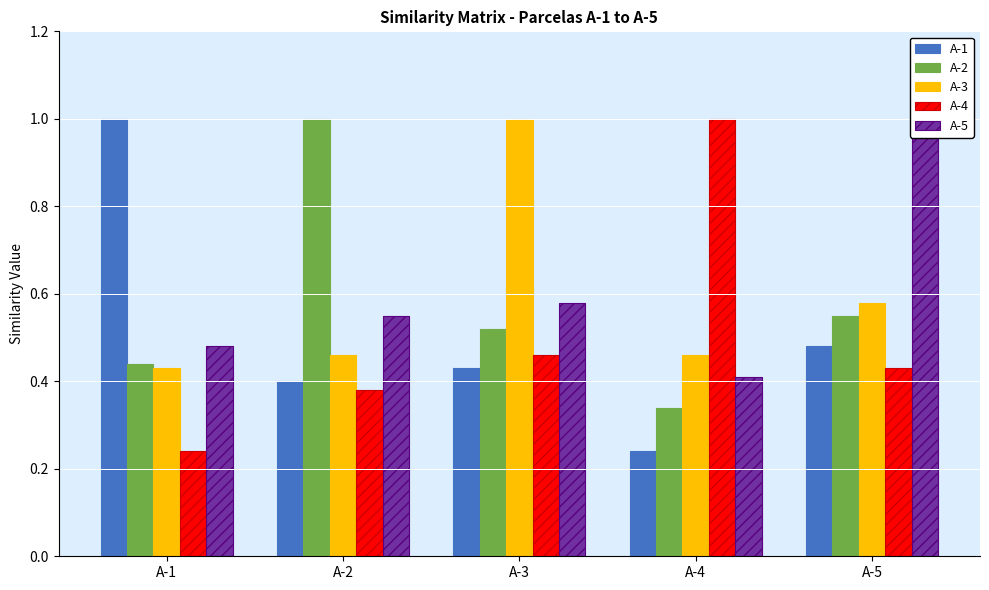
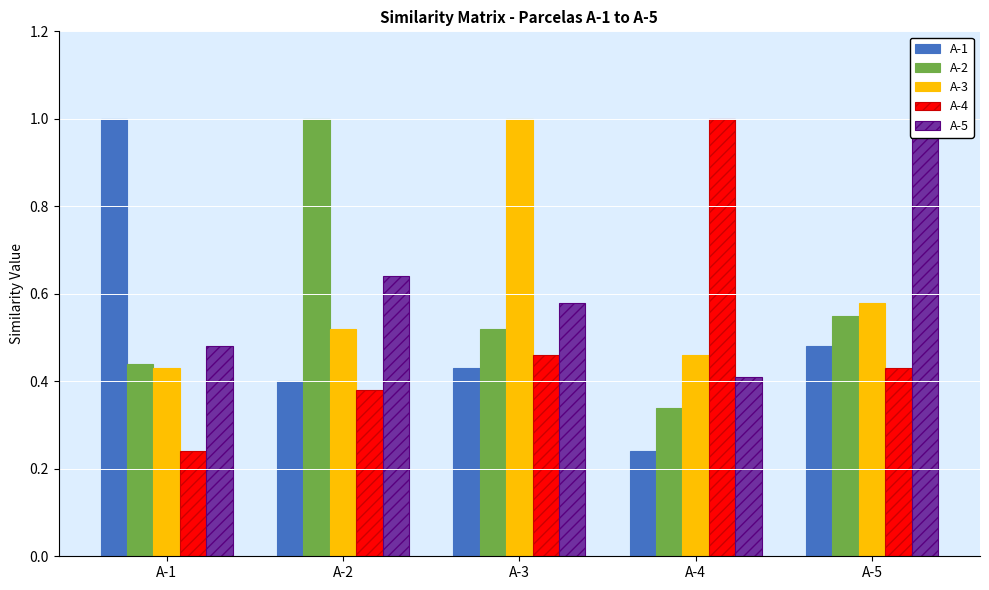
A-3, A-2: 0.46 -> 0.52
A-5, A-2: 0.55 -> 0.64
